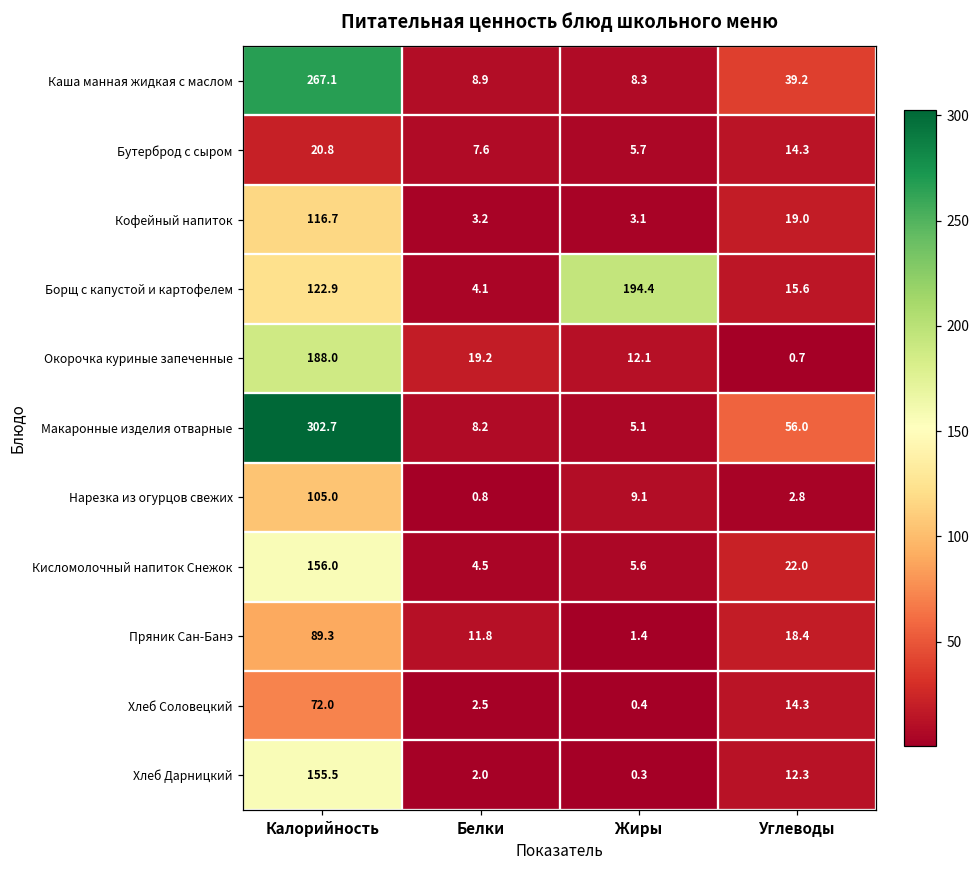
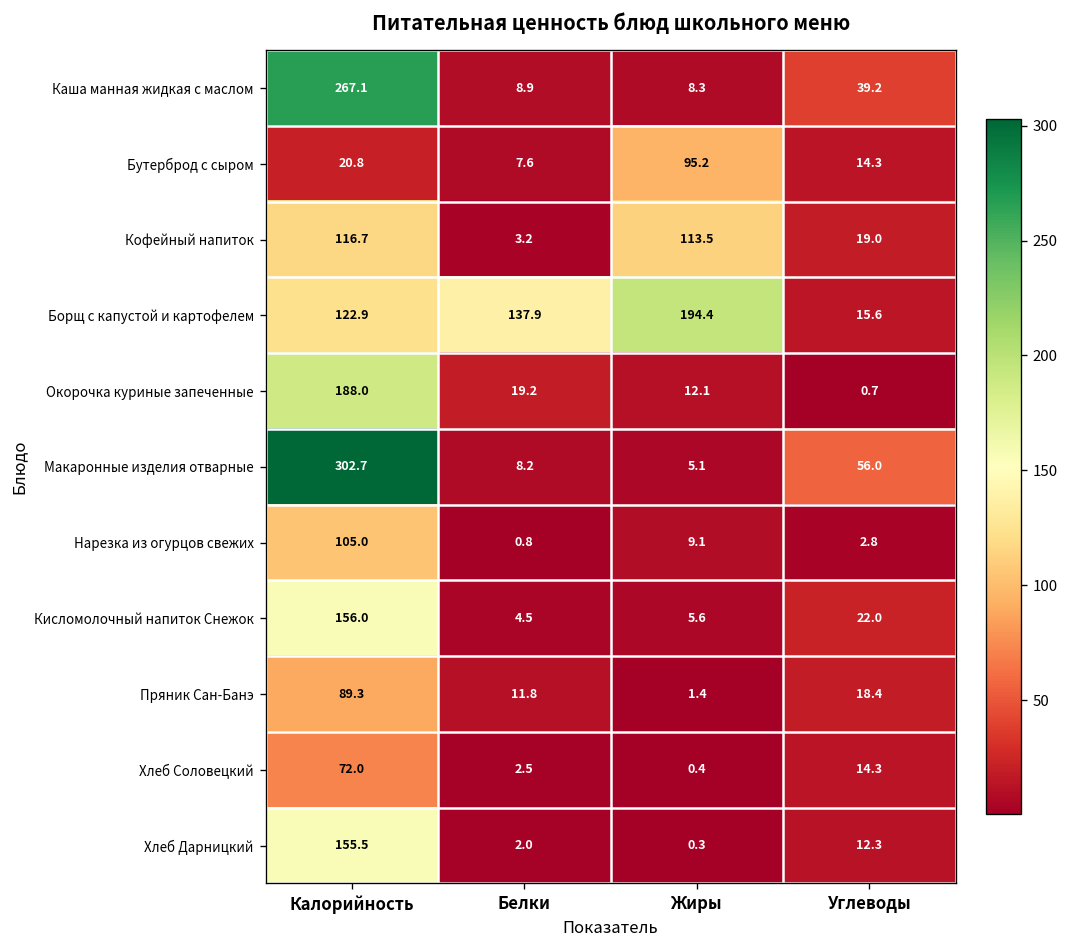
Бутерброд с сыром, Жиры: 5.7 -> 95.2
Кофейный напиток, Жиры: 3.1 -> 113.5
Борщ с капустой и картофелем, Белки: 4.1 -> 137.9
